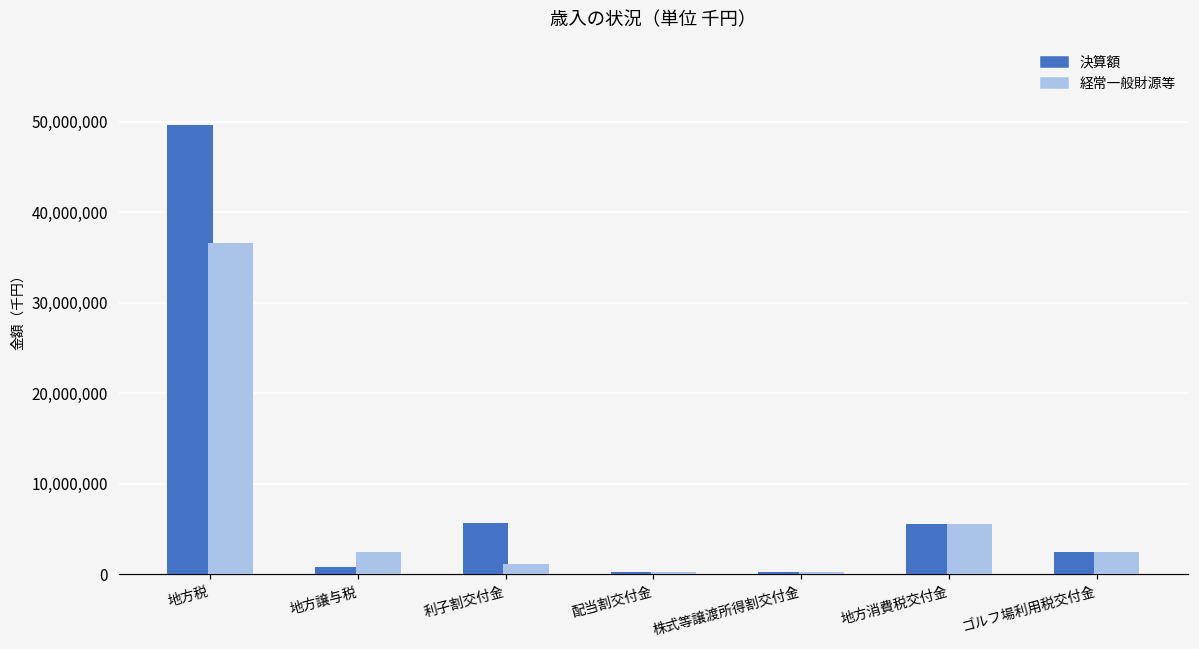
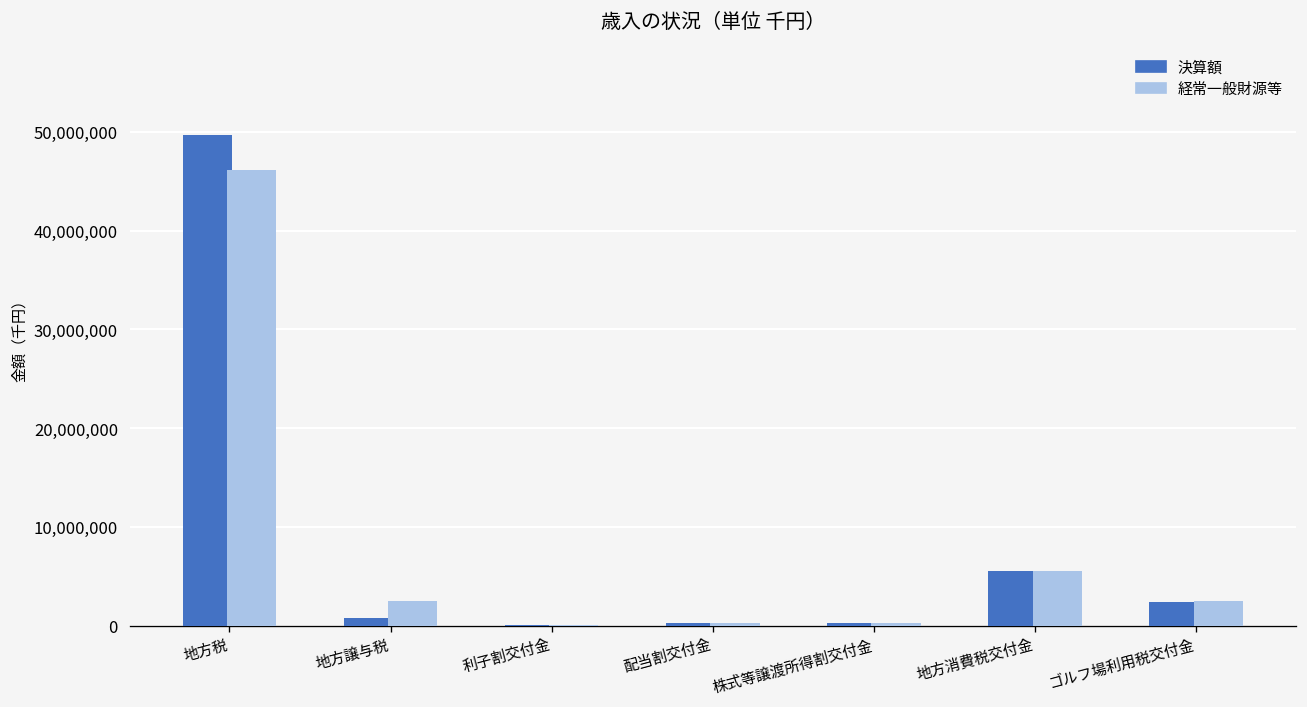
経常一般財源等, 地方税: 37,000,000 -> 46,000,000
決算額, 利子割交付金: 6,000,000 -> 0
経常一般財源等, 利子割交付金: 1,000,000 -> 0
